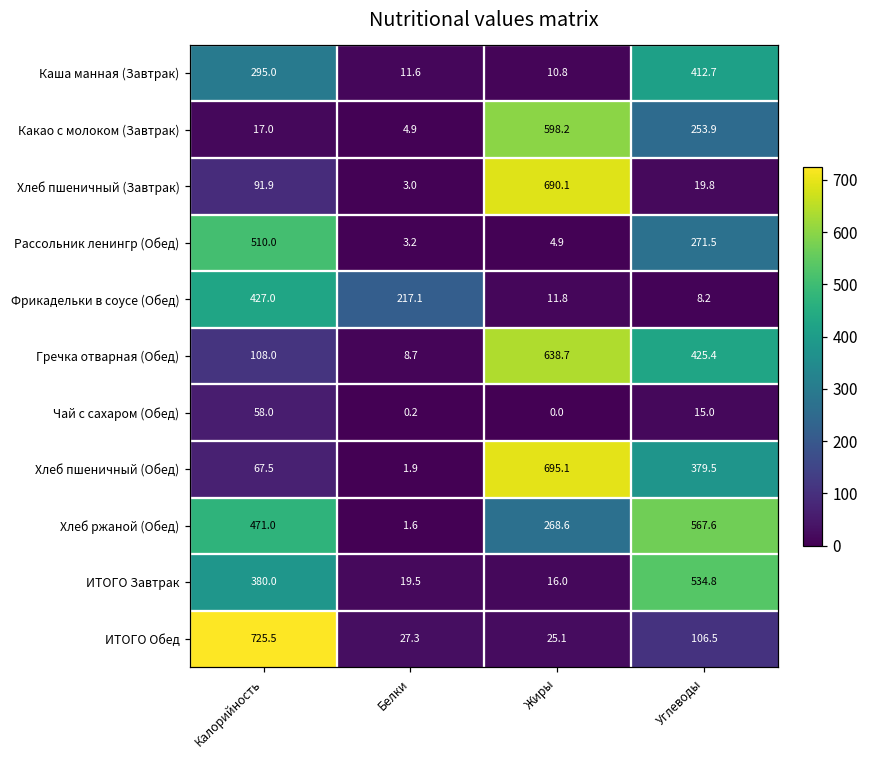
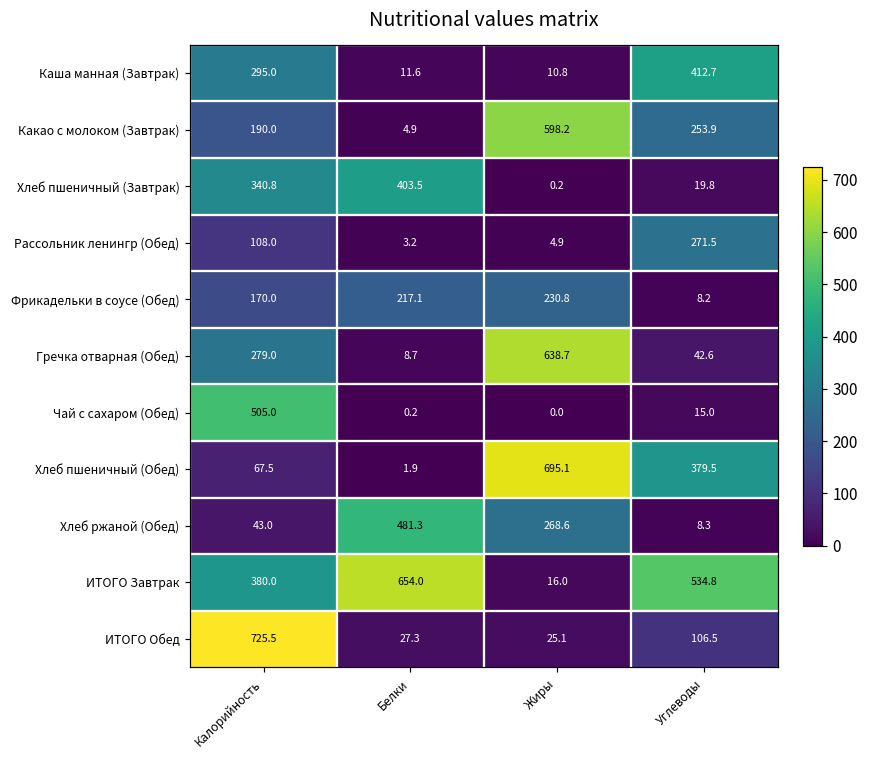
Какао с молоком (Завтрак), Калорийность: 17.0 -> 190.0
Хлеб пшеничный (Завтрак), Калорийность: 91.9 -> 340.8
Хлеб пшеничный (Завтрак), Белки: 3.0 -> 403.5
Хлеб пшеничный (Завтрак), Жиры: 690.1 -> 0.2
Рассольник ленингр (Обед), Калорийность: 510.0 -> 108.0
Фрикадельки в соусе (Обед), Калорийность: 427.0 -> 170.0
Фрикадельки в соусе (Обед), Жиры: 11.8 -> 230.8
Гречка отварная (Обед), Калорийность: 108.0 -> 279.0
Гречка отварная (Обед), Углеводы: 425.4 -> 42.6
Чай с сахаром (Обед), Калорийность: 58.0 -> 505.0
Хлеб ржаной (Обед), Калорийность: 471.0 -> 43.0
Хлеб ржаной (Обед), Белки: 1.6 -> 481.3
Хлеб ржаной (Обед), Углеводы: 567.6 -> 8.3
ИТОГО Завтрак, Белки: 19.5 -> 654.0
